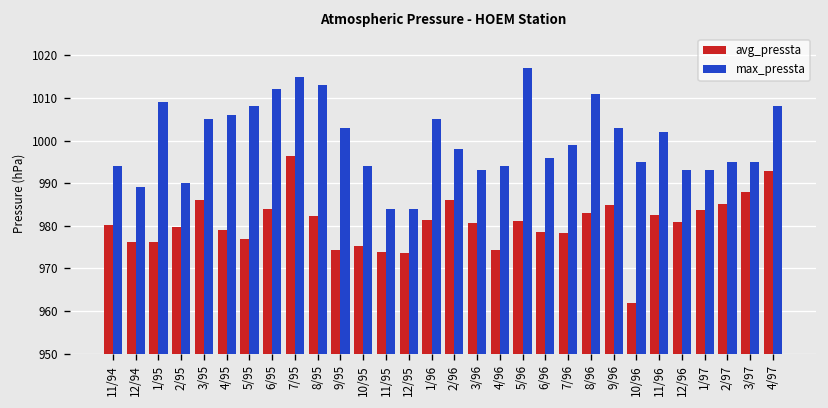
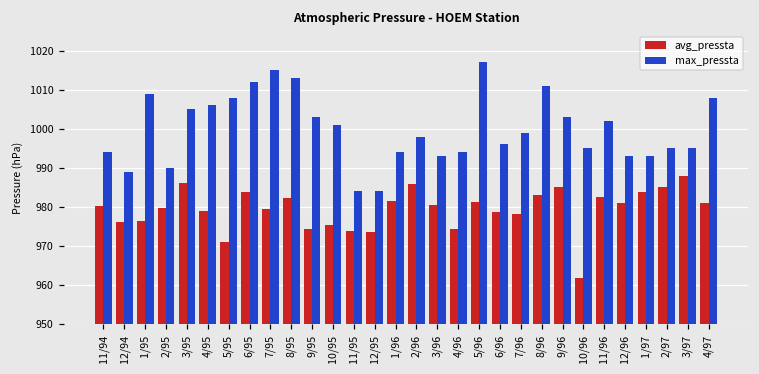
avg_pressta, 5/95: 977 -> 971
avg_pressta, 7/95: 996 -> 979
max_pressta, 10/95: 994 -> 1001
max_pressta, 1/96: 1005 -> 994
avg_pressta, 4/97: 993 -> 981
